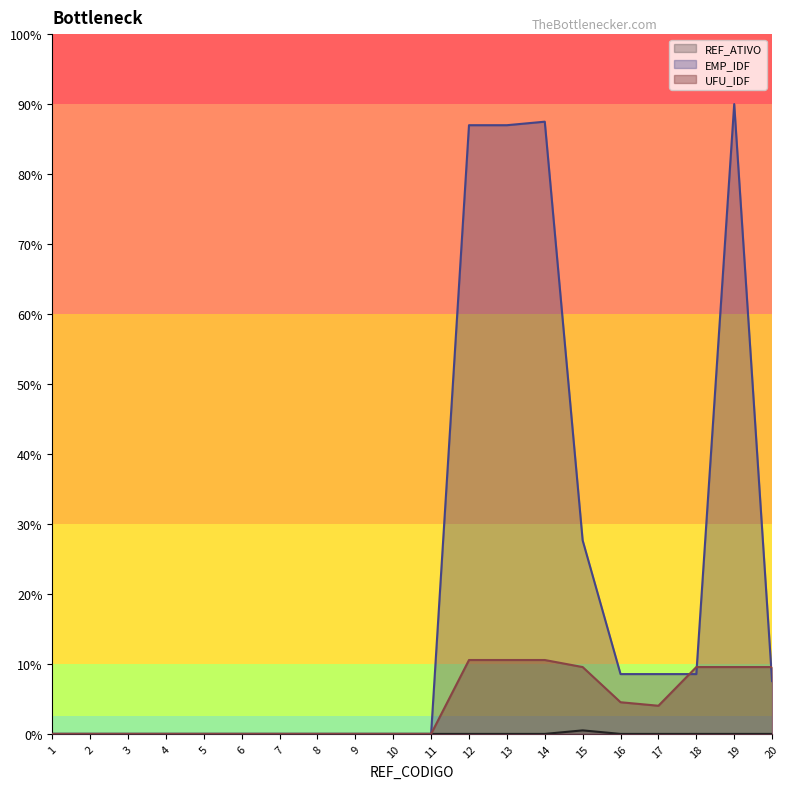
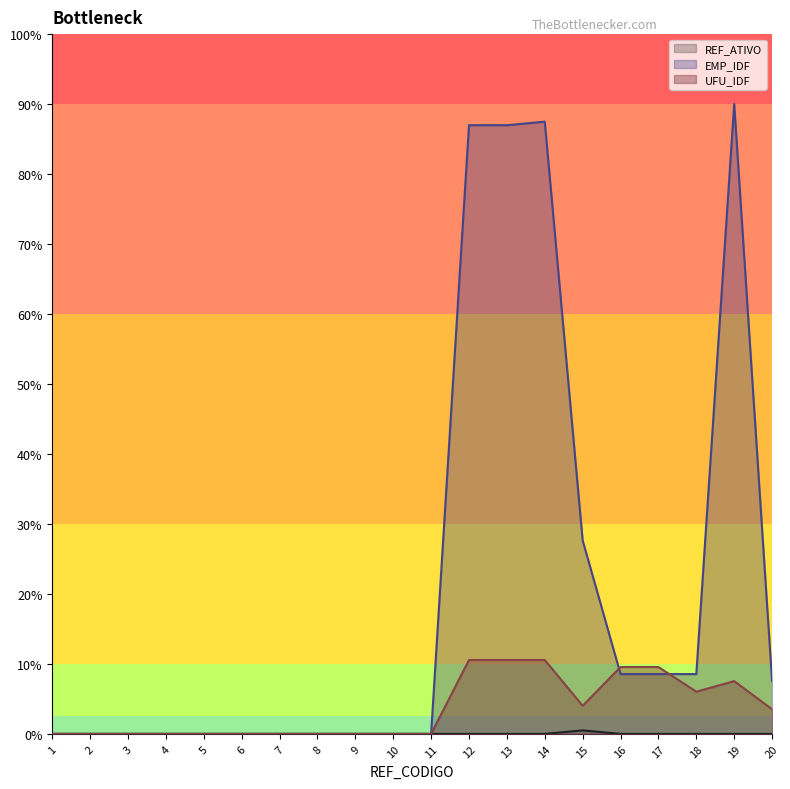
UFU_IDF, 15: 10% -> 4%
UFU_IDF, 16: 5% -> 10%
UFU_IDF, 17: 4% -> 10%
UFU_IDF, 18: 10% -> 6%
UFU_IDF, 19: 10% -> 8%
UFU_IDF, 20: 10% -> 4%
